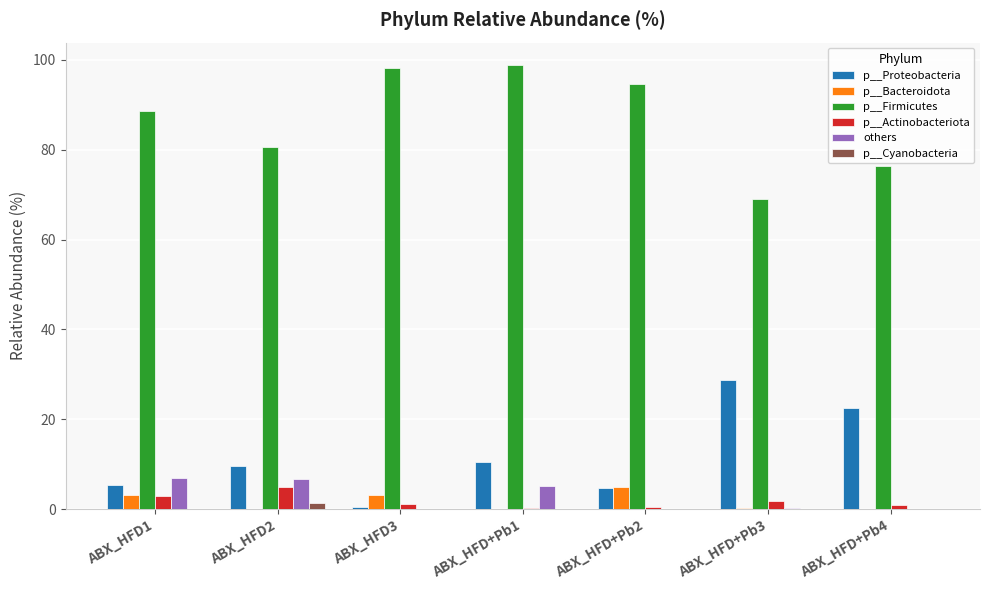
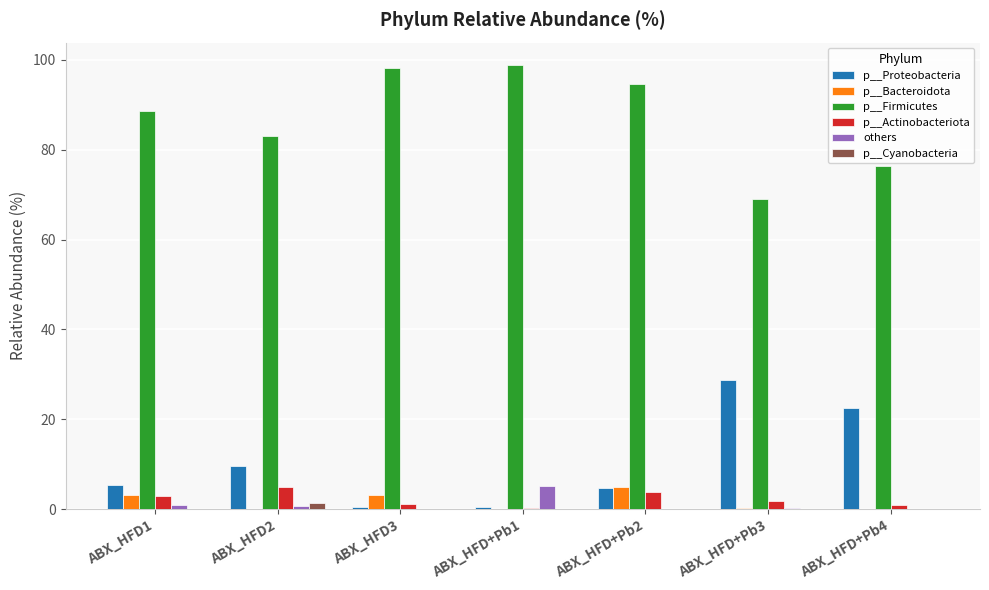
others, ABX_HFD1: 7 -> 1
p__Firmicutes, ABX_HFD2: 81 -> 83
others, ABX_HFD2: 7 -> 1
p__Proteobacteria, ABX_HFD+Pb1: 10 -> 1
p__Actinobacteriota, ABX_HFD+Pb2: 1 -> 4
